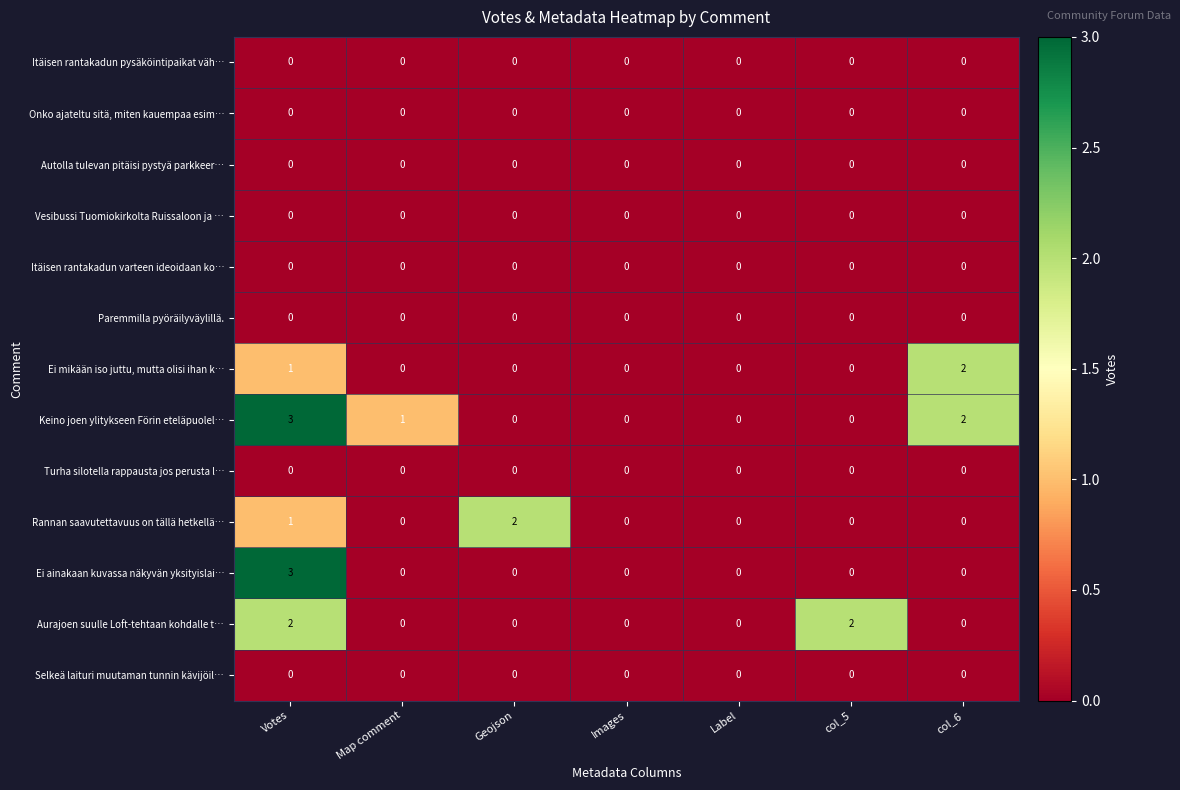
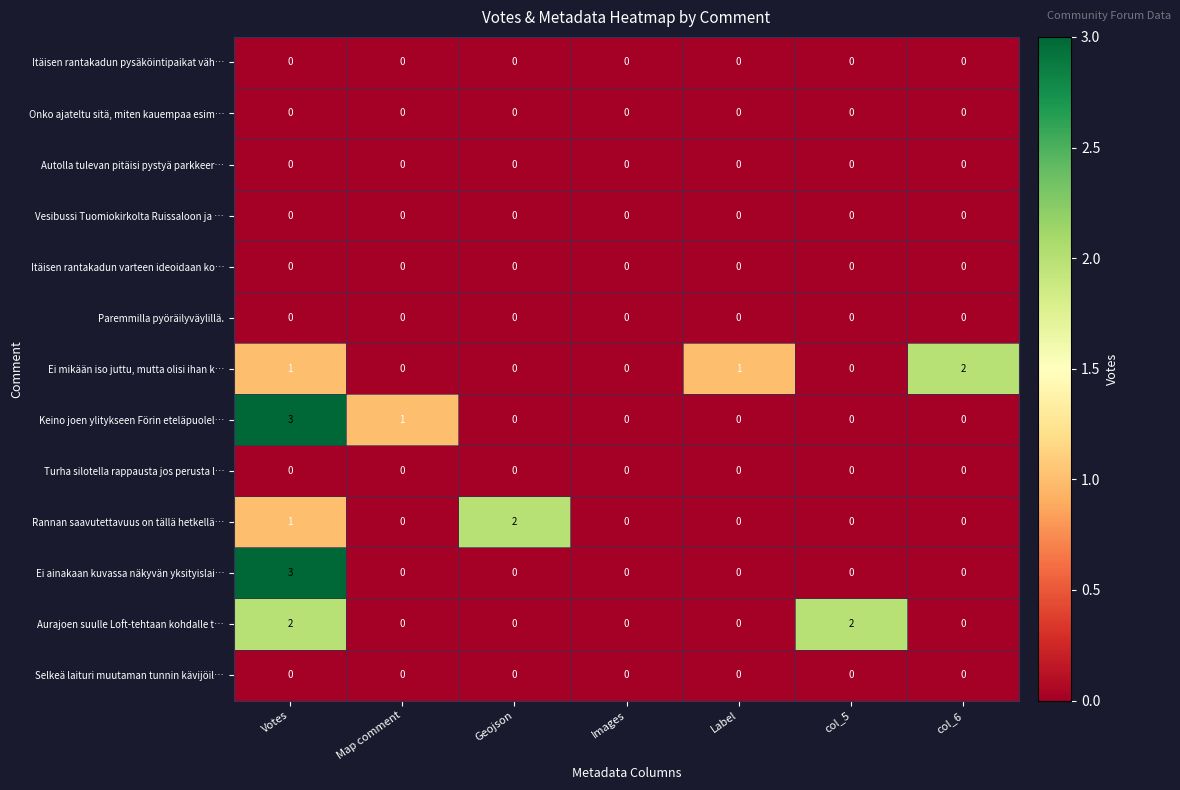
Ei mikään iso juttu, mutta olisi ihan k…, Label: 0 -> 1
Keino joen ylitykseen Förin eteläpuolel…, col_6: 2 -> 0
